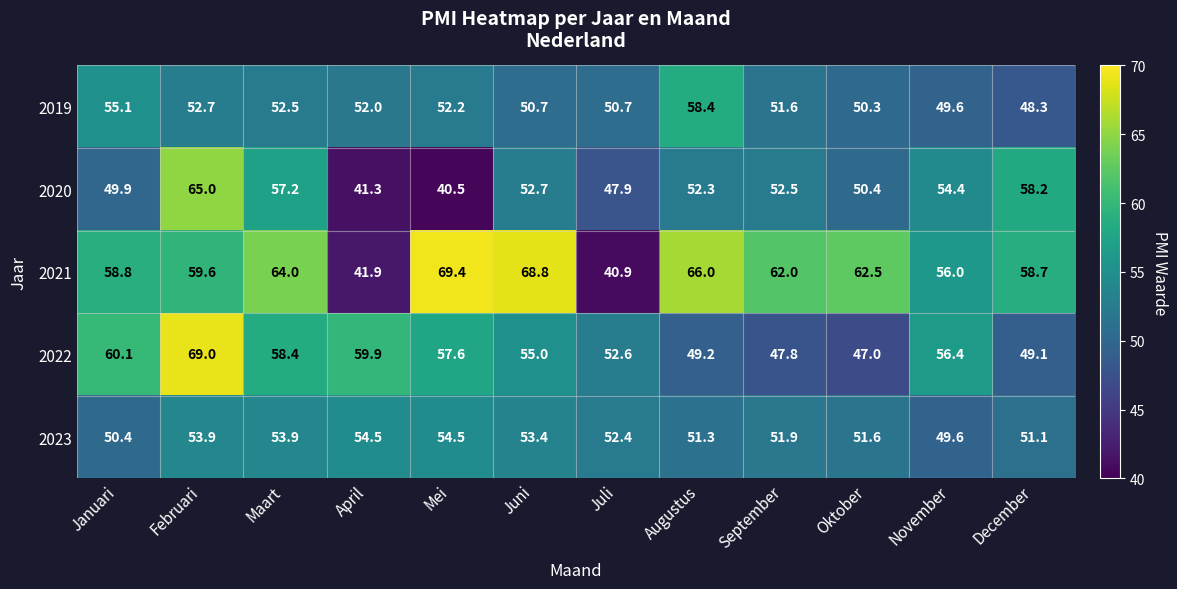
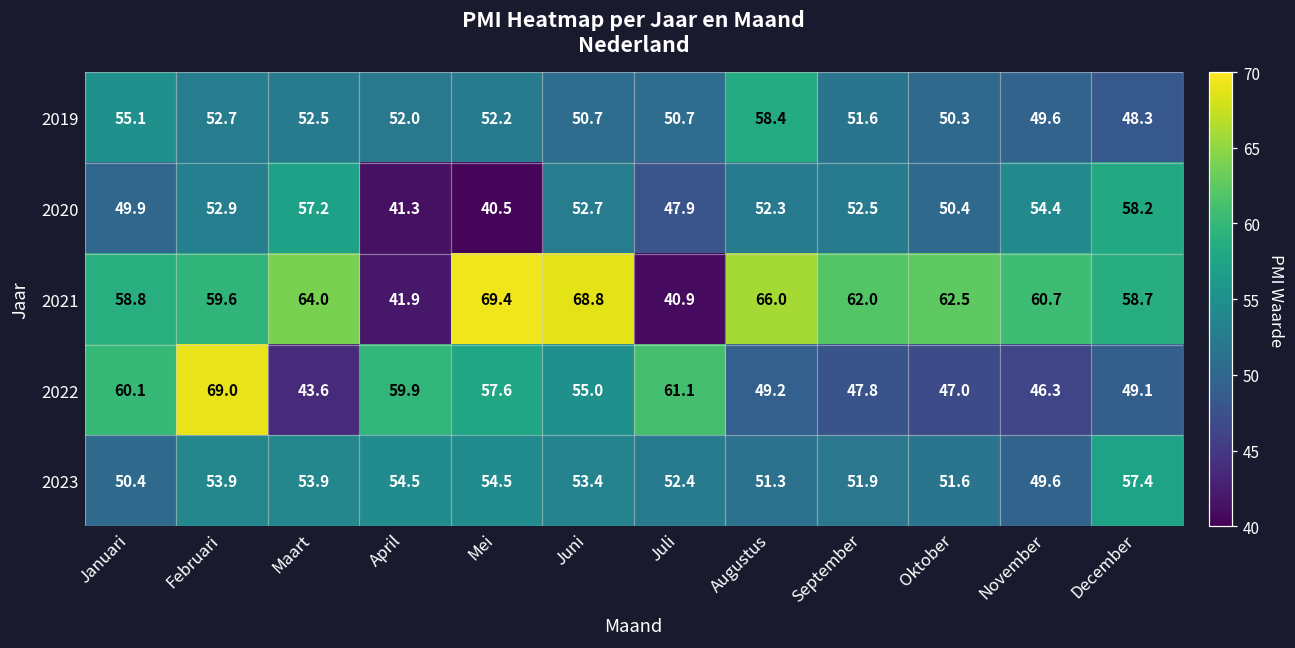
2020, Februari: 65.0 -> 52.9
2021, November: 56.0 -> 60.7
2022, Maart: 58.4 -> 43.6
2022, Juli: 52.6 -> 61.1
2022, November: 56.4 -> 46.3
2023, December: 51.1 -> 57.4
